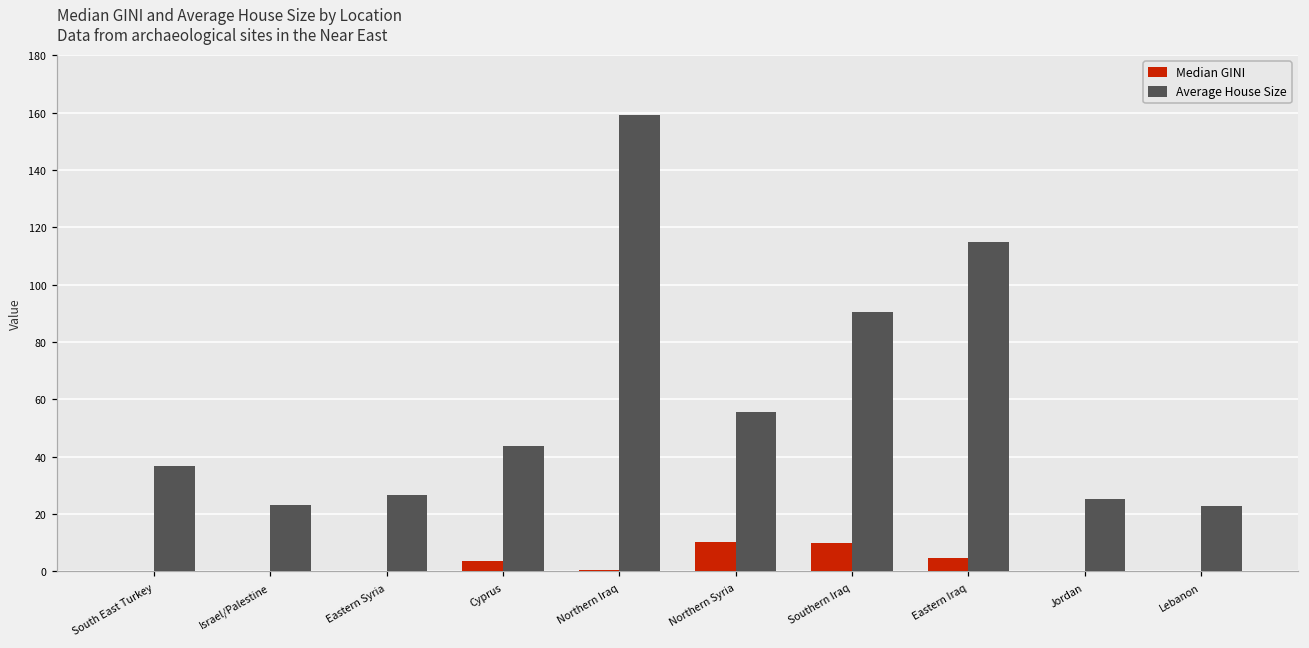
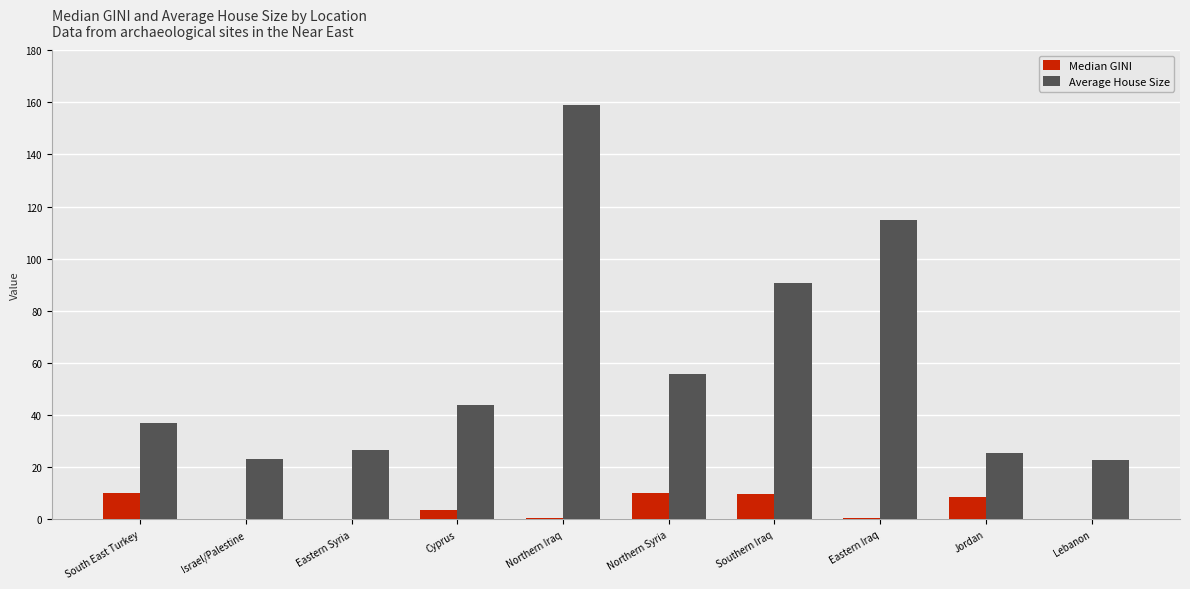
Median GINI, South East Turkey: 0 -> 10
Median GINI, Eastern Iraq: 5 -> 1
Median GINI, Jordan: 0 -> 9
